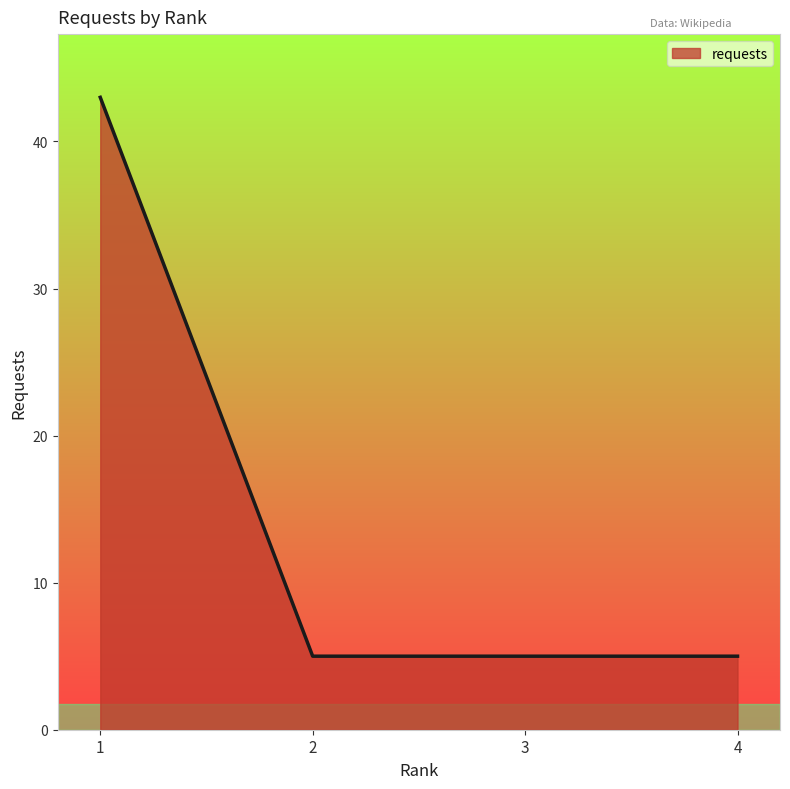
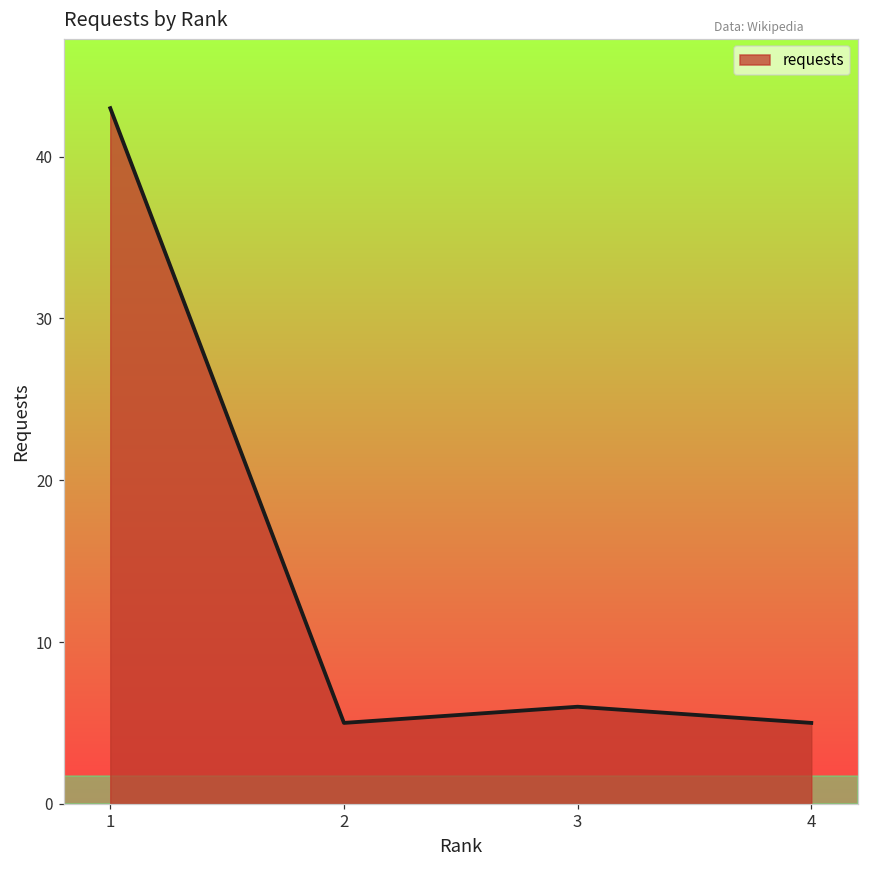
3: 5 -> 6
